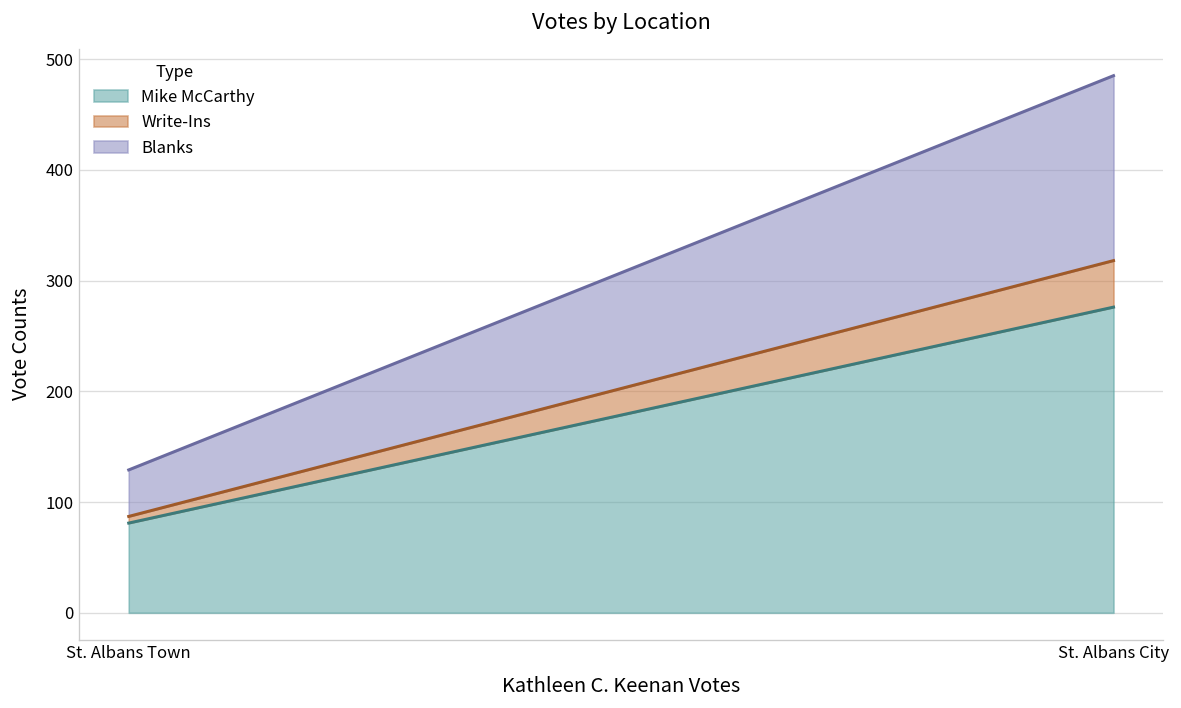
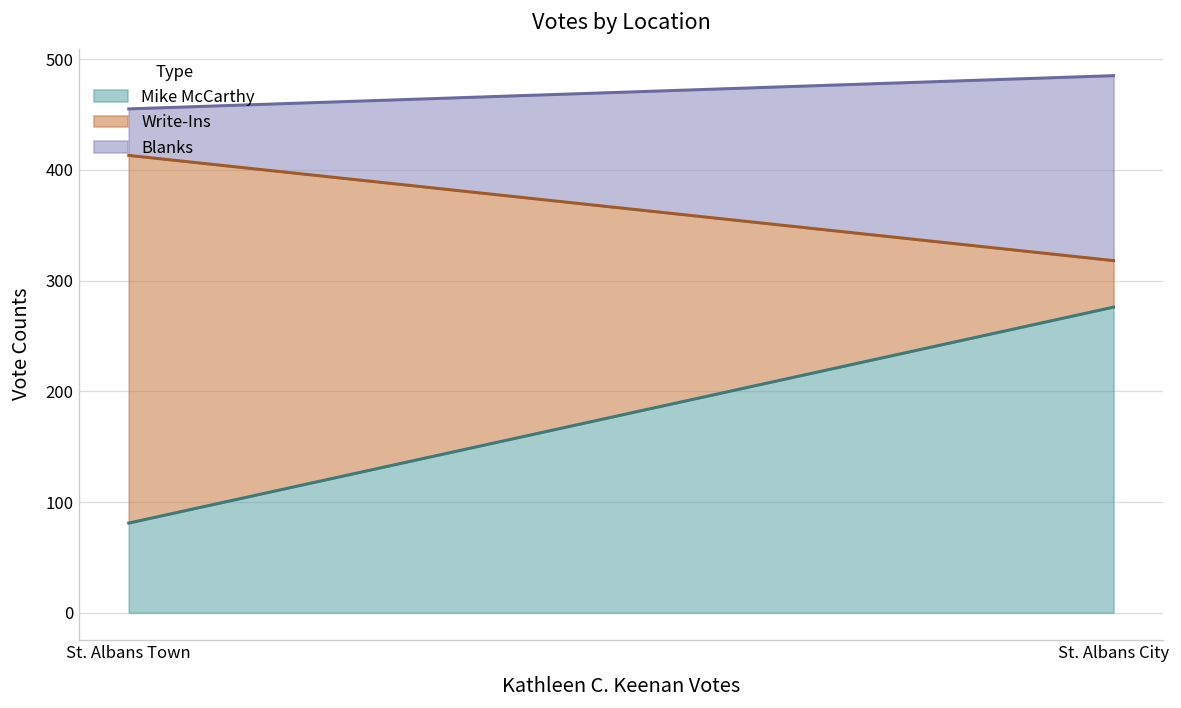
Write-Ins, St. Albans Town: 10 -> 330
